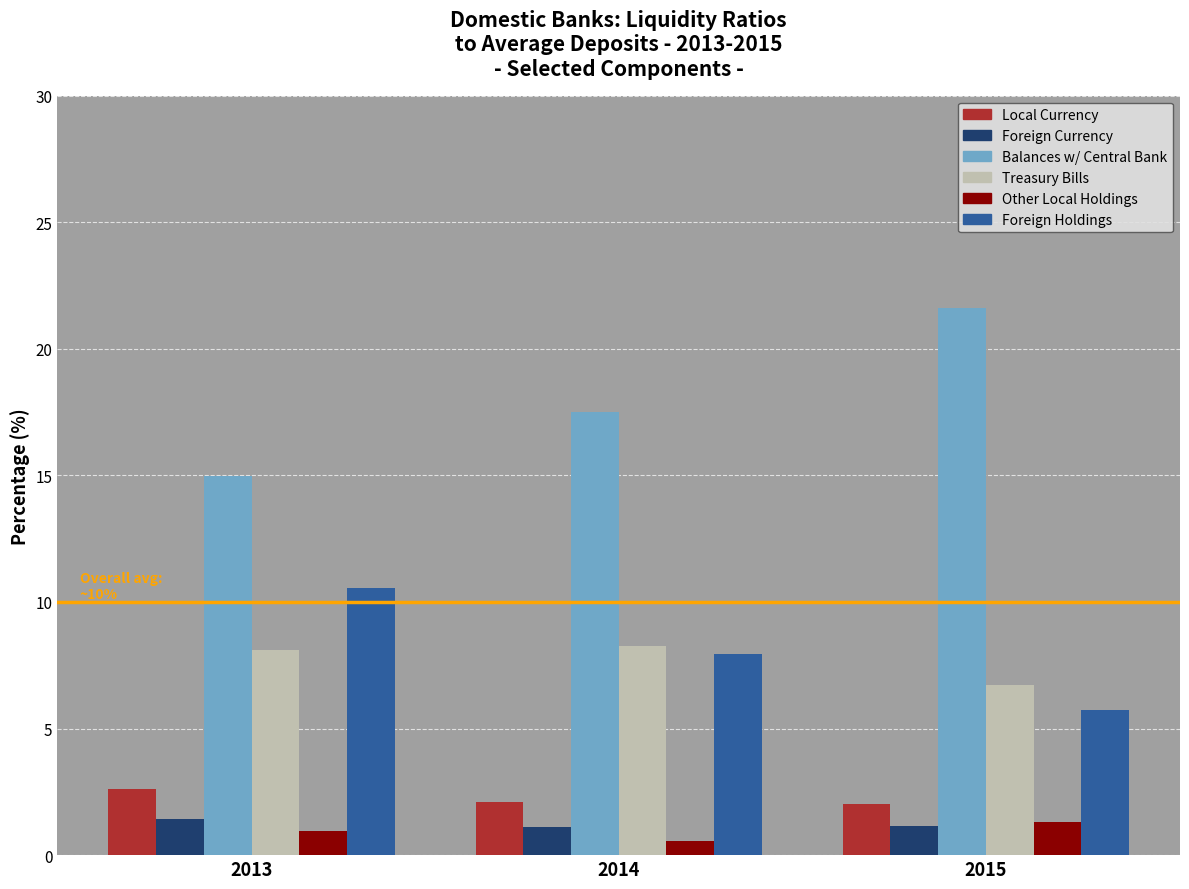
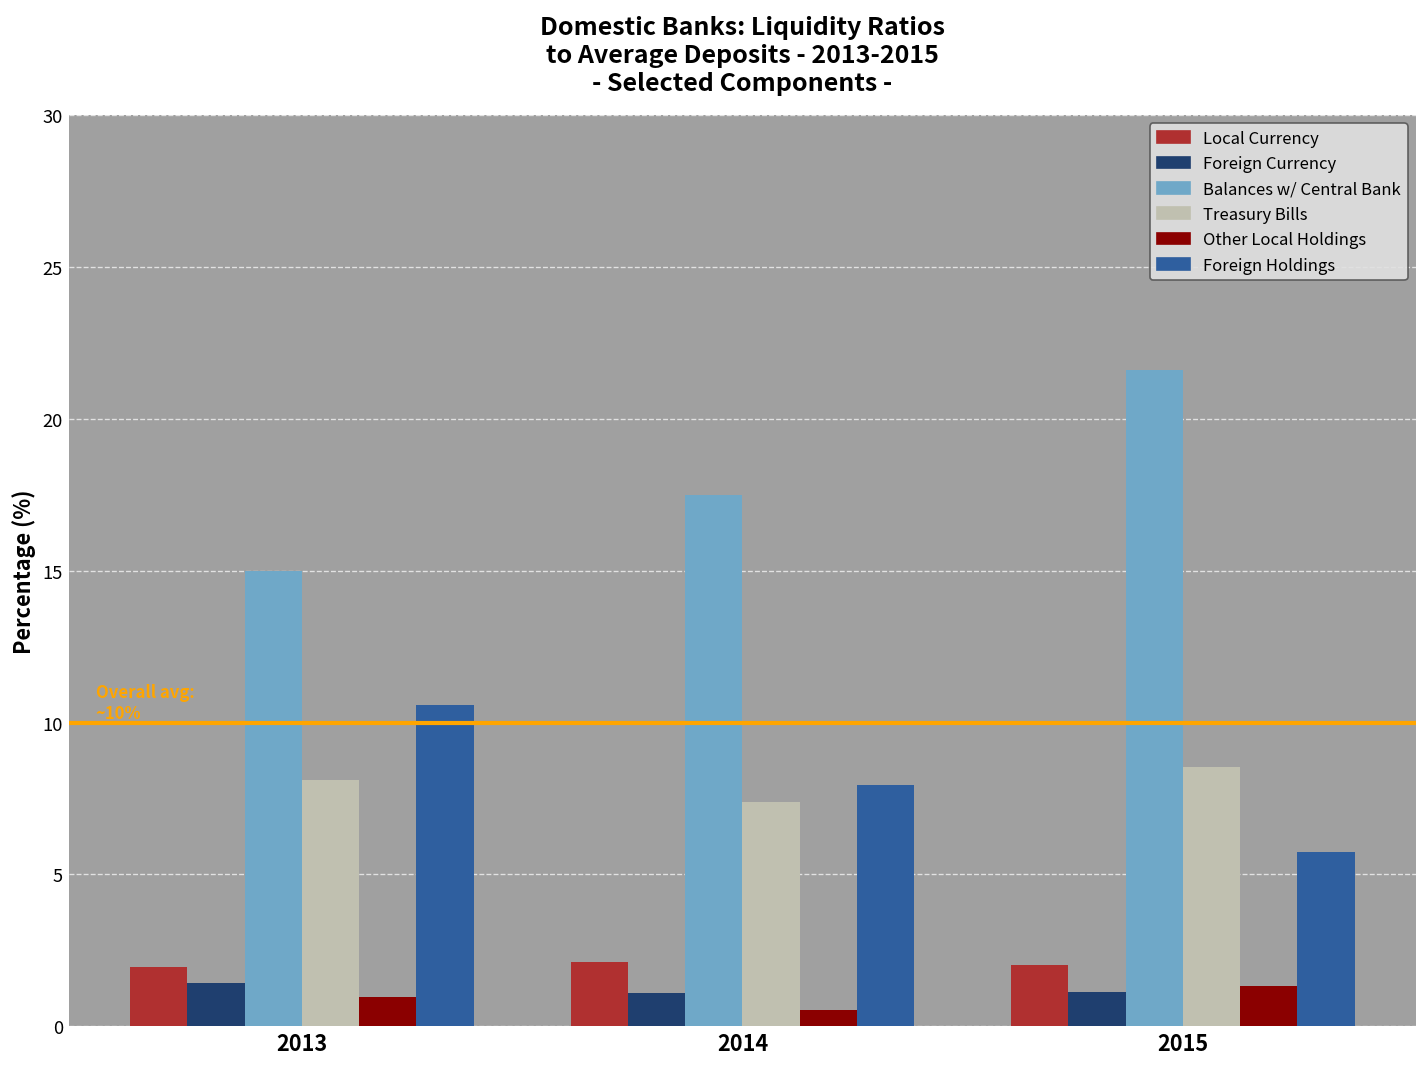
Local Currency, 2013: 2.6 -> 2.0
Treasury Bills, 2014: 8.3 -> 7.4
Treasury Bills, 2015: 6.7 -> 8.5
